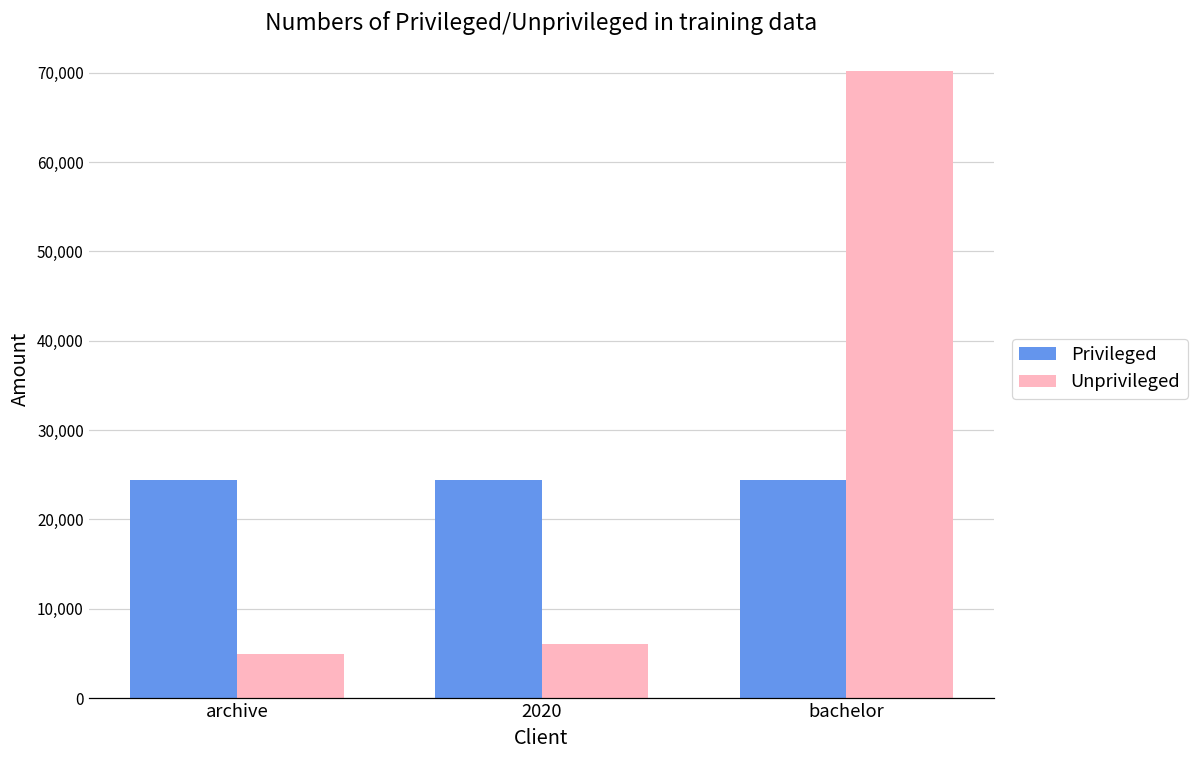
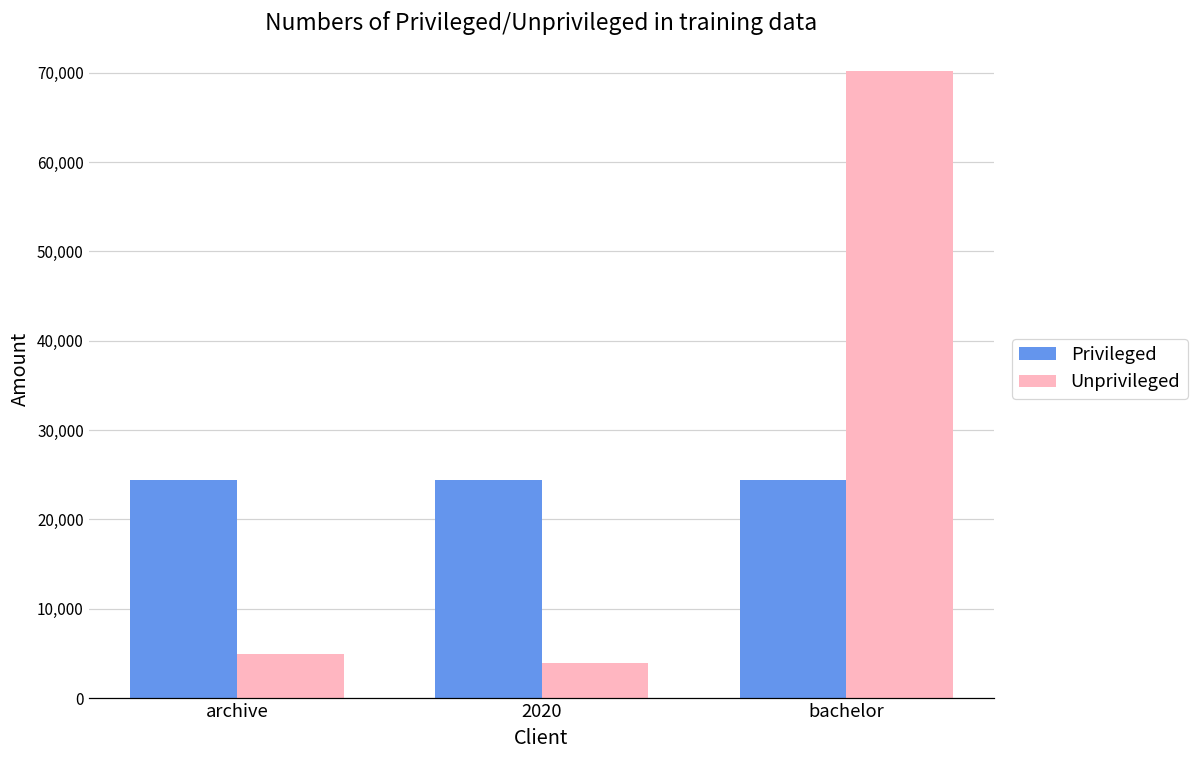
Unprivileged, 2020: 6,000 -> 4,000
